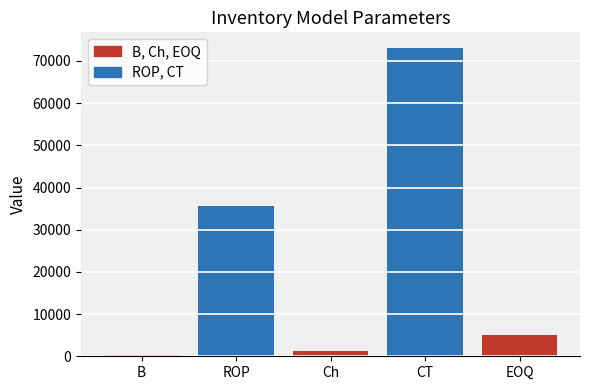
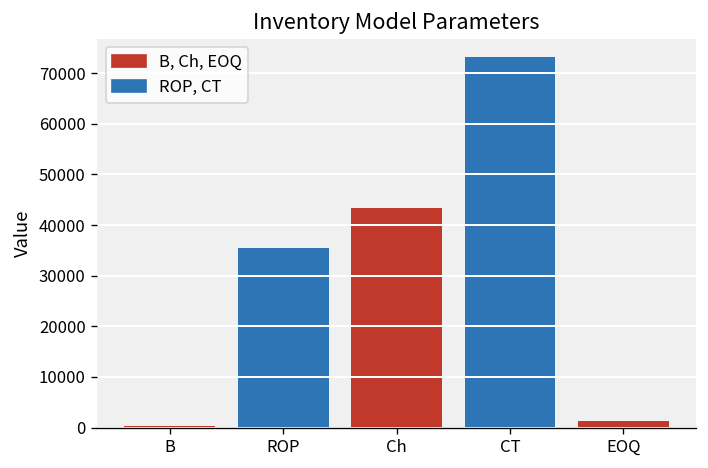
Ch: 1000 -> 43000
EOQ: 5000 -> 1000
